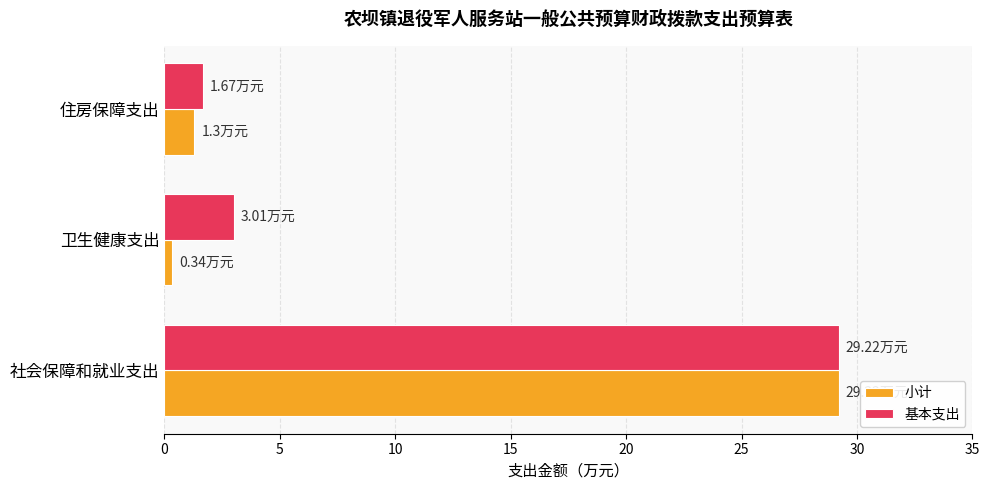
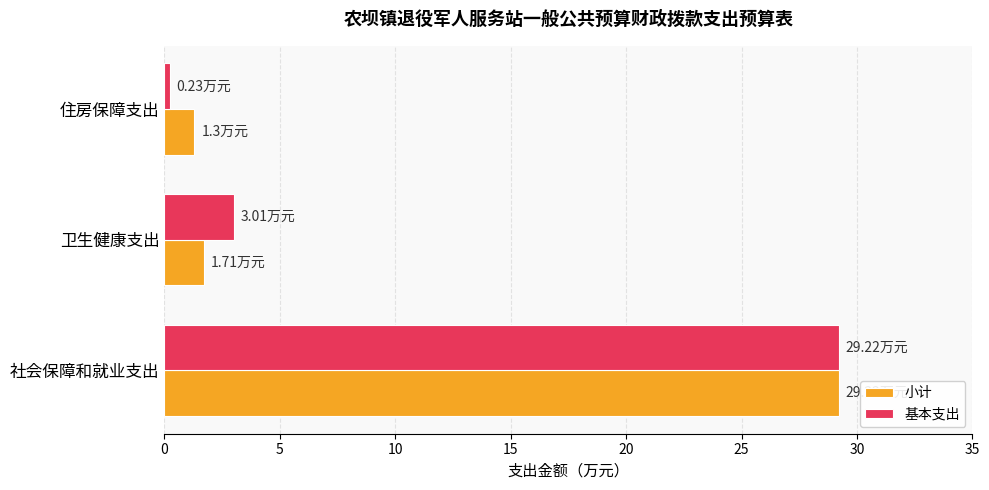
基本支出, 住房保障支出: 1.67 -> 0.23
小计, 卫生健康支出: 0.34 -> 1.71
